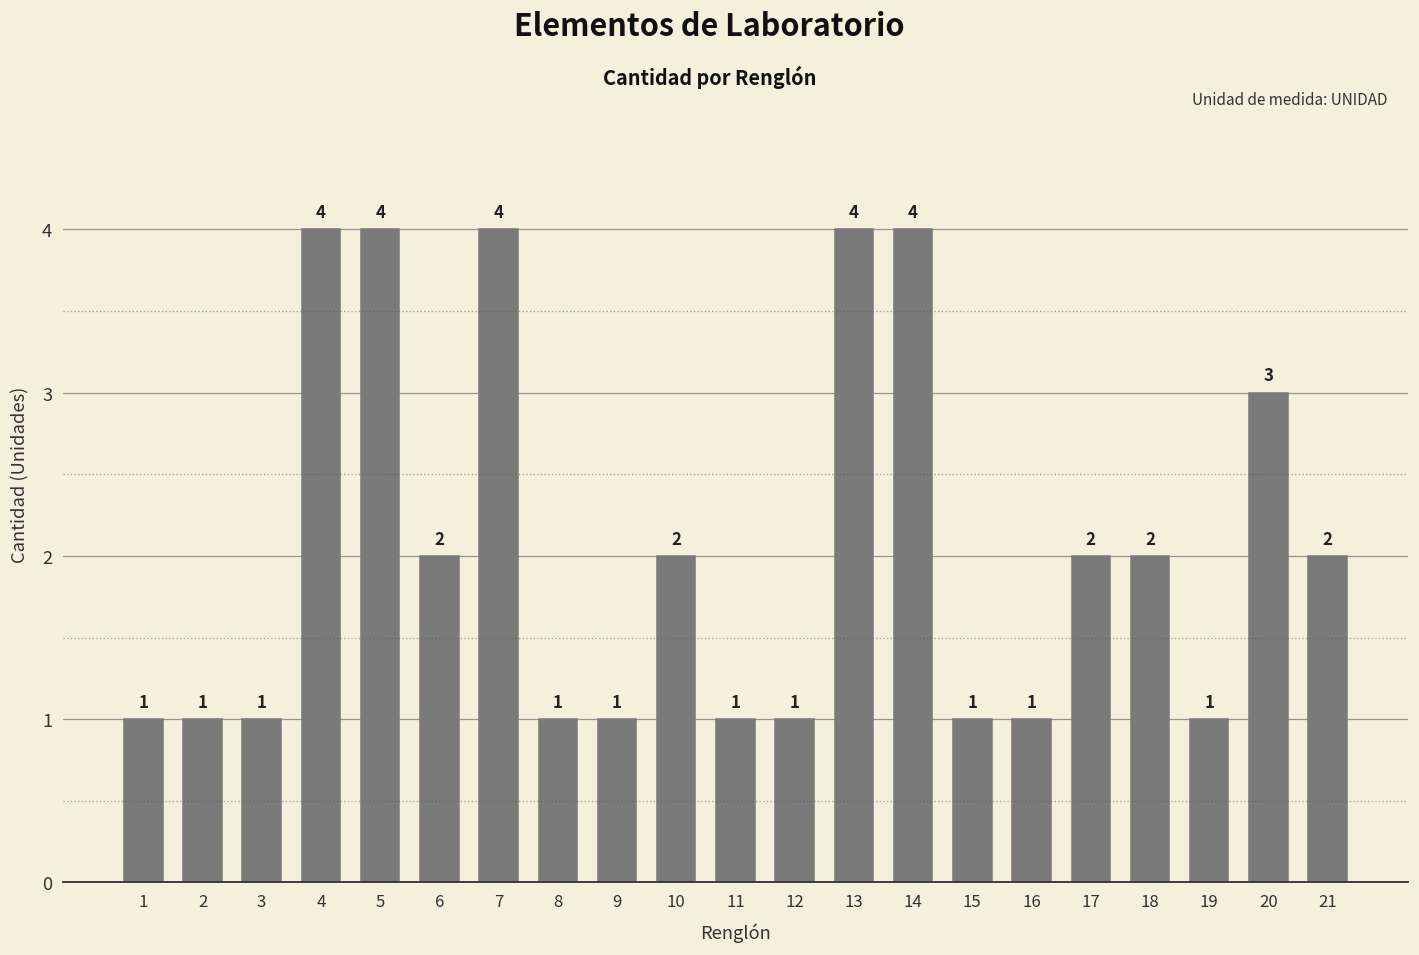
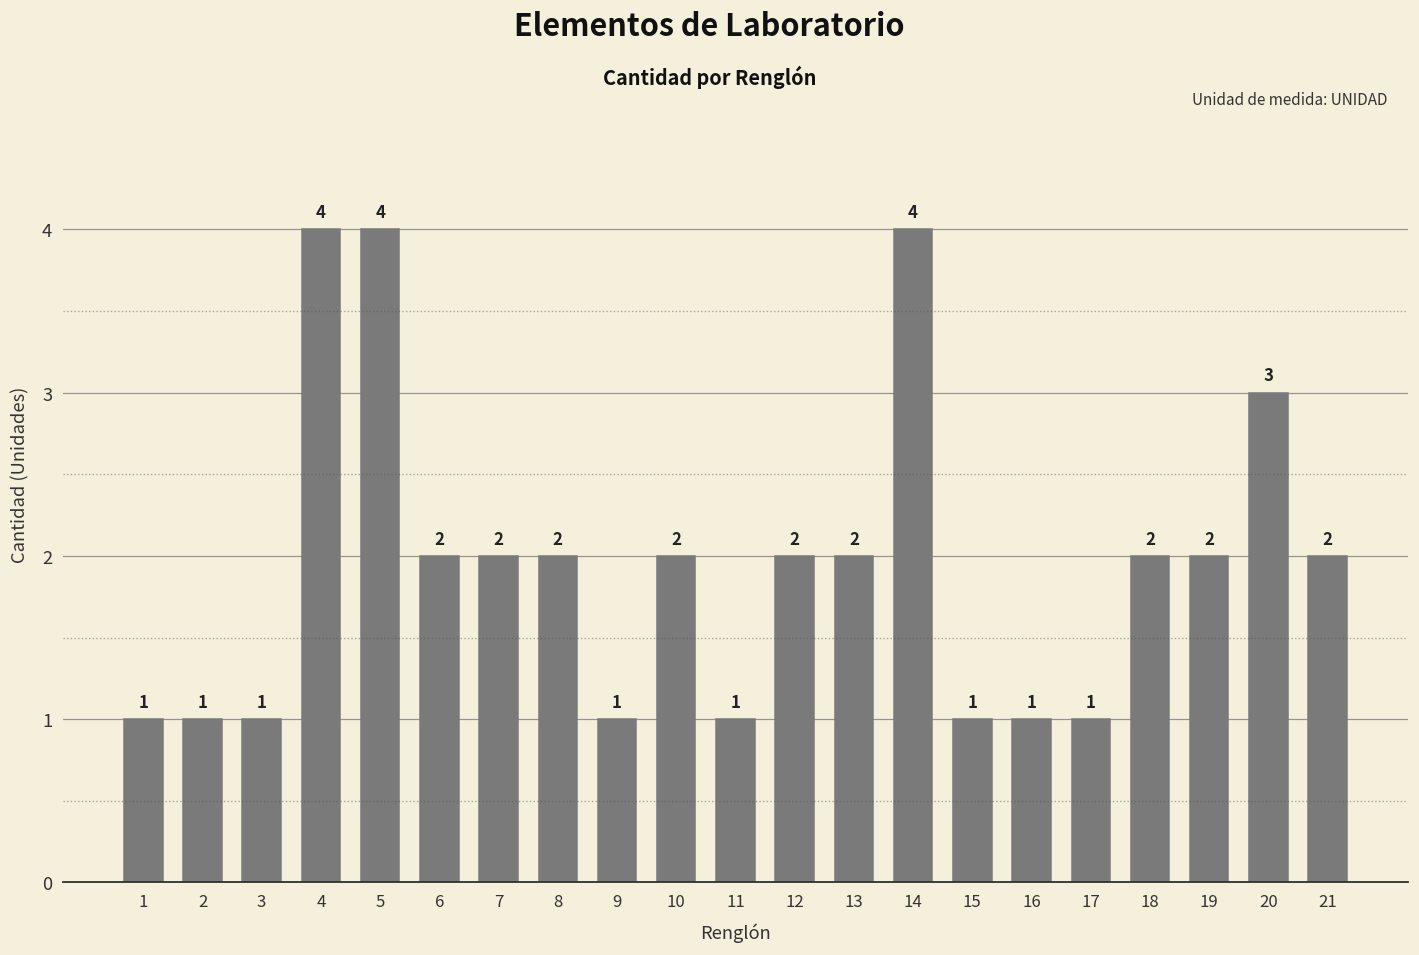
7: 4 -> 2
8: 1 -> 2
12: 1 -> 2
13: 4 -> 2
17: 2 -> 1
19: 1 -> 2
